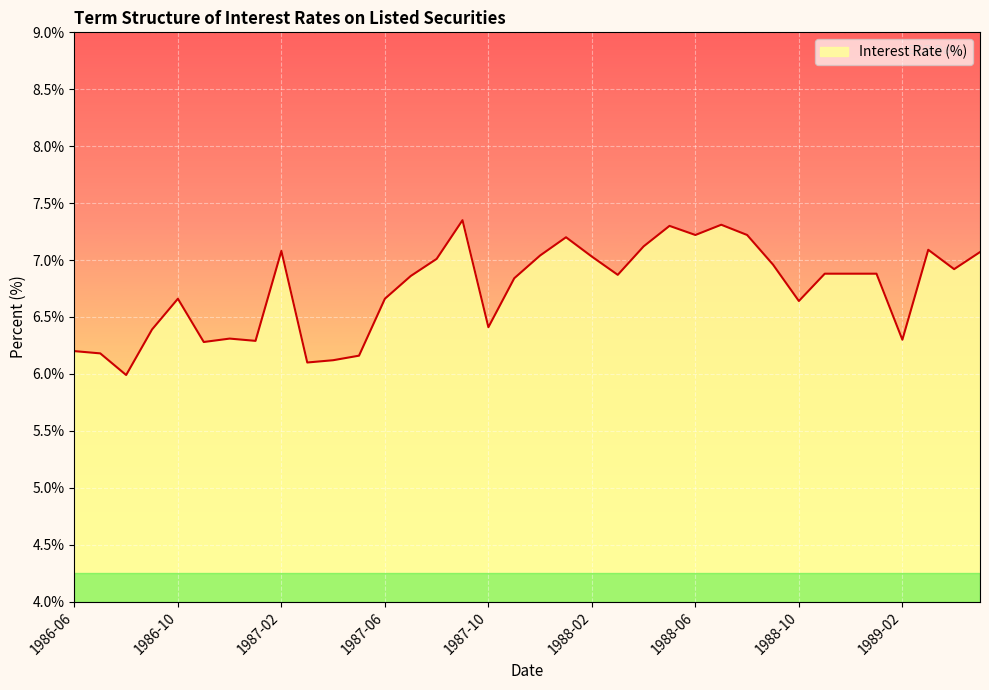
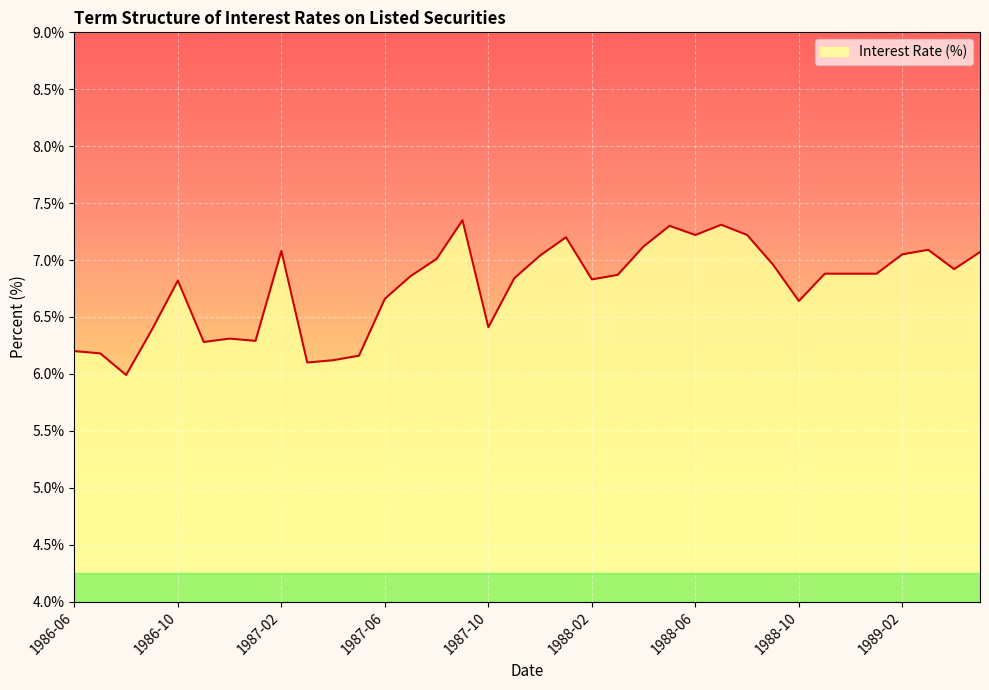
1986-10: 6.66% -> 6.82%
1988-02: 7.03% -> 6.83%
1989-02: 6.30% -> 7.05%
